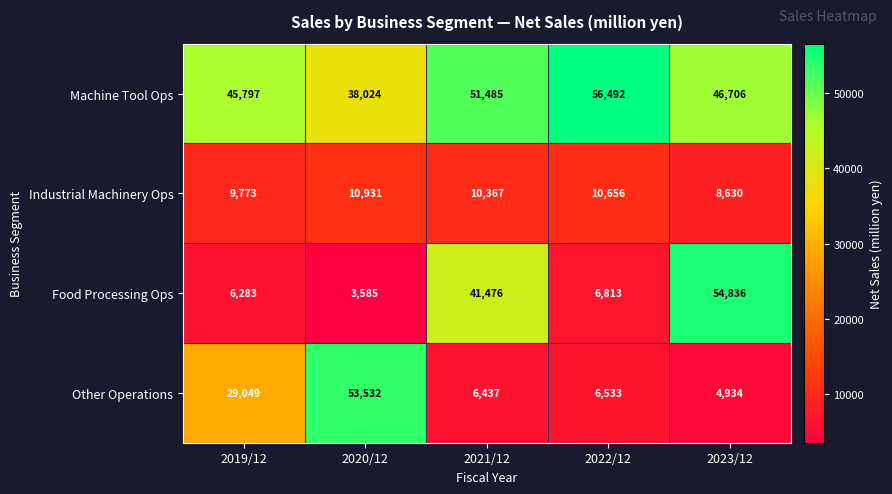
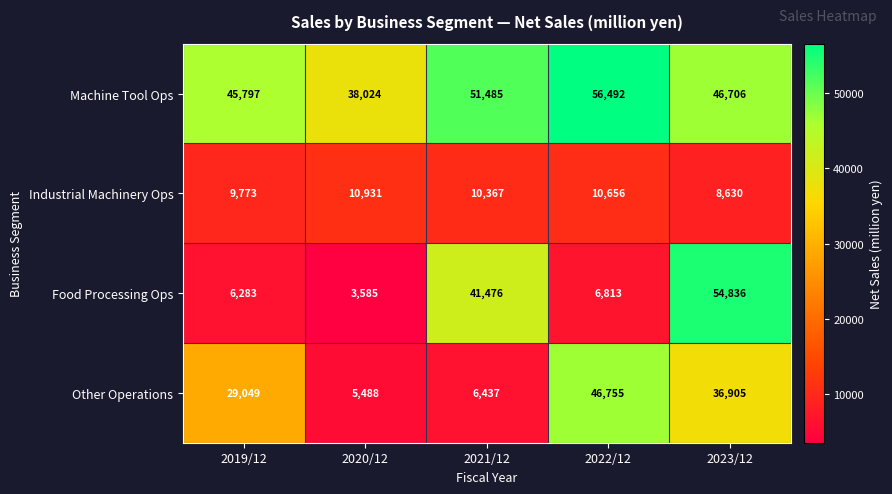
Other Operations, 2020/12: 53,532 -> 5,488
Other Operations, 2022/12: 6,533 -> 46,755
Other Operations, 2023/12: 4,934 -> 36,905
